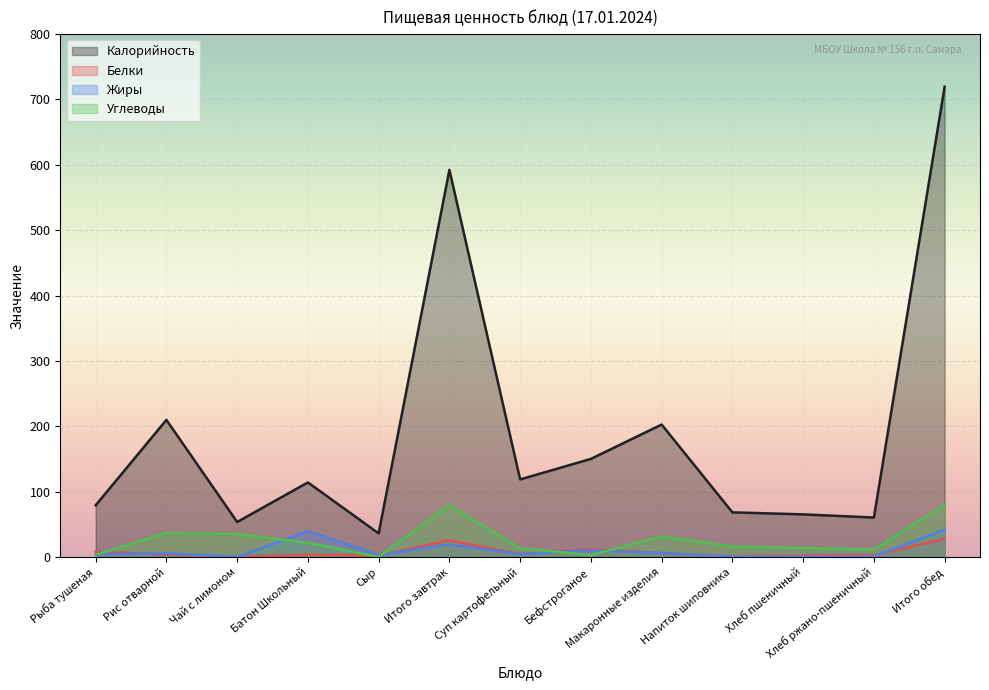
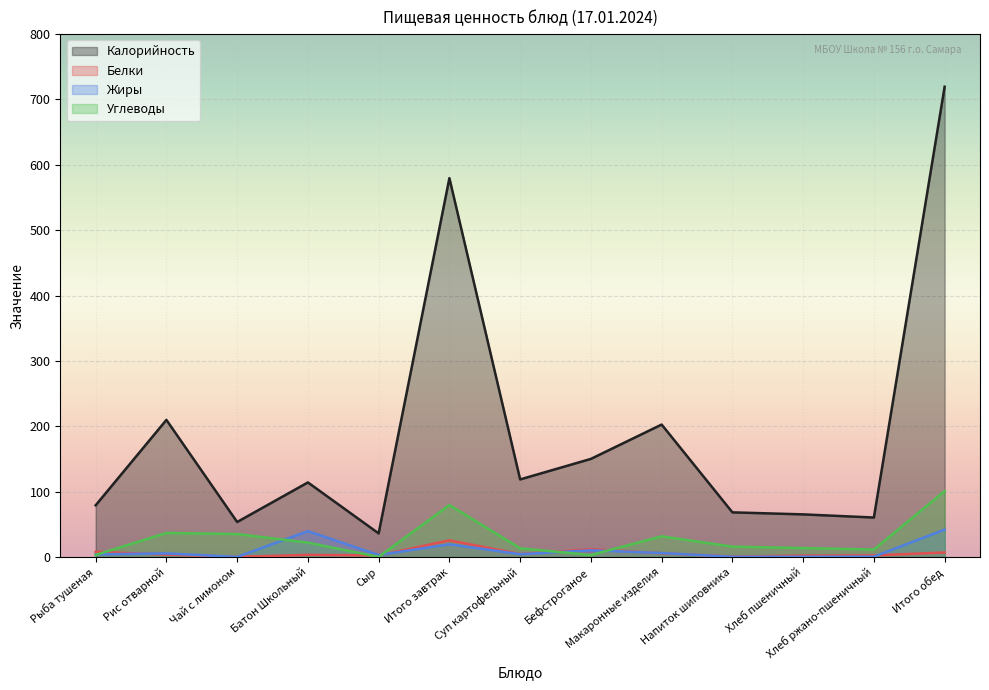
Калорийность, Итого завтрак: 590 -> 580
Белки, Итого обед: 30 -> 10
Углеводы, Итого обед: 80 -> 100
